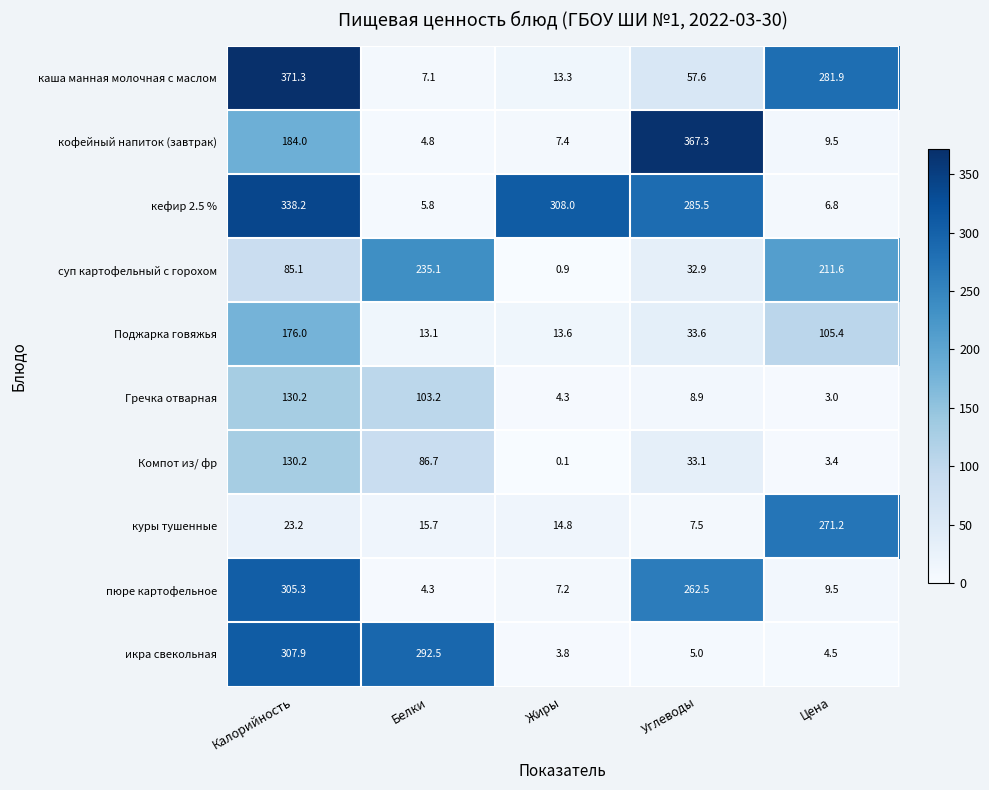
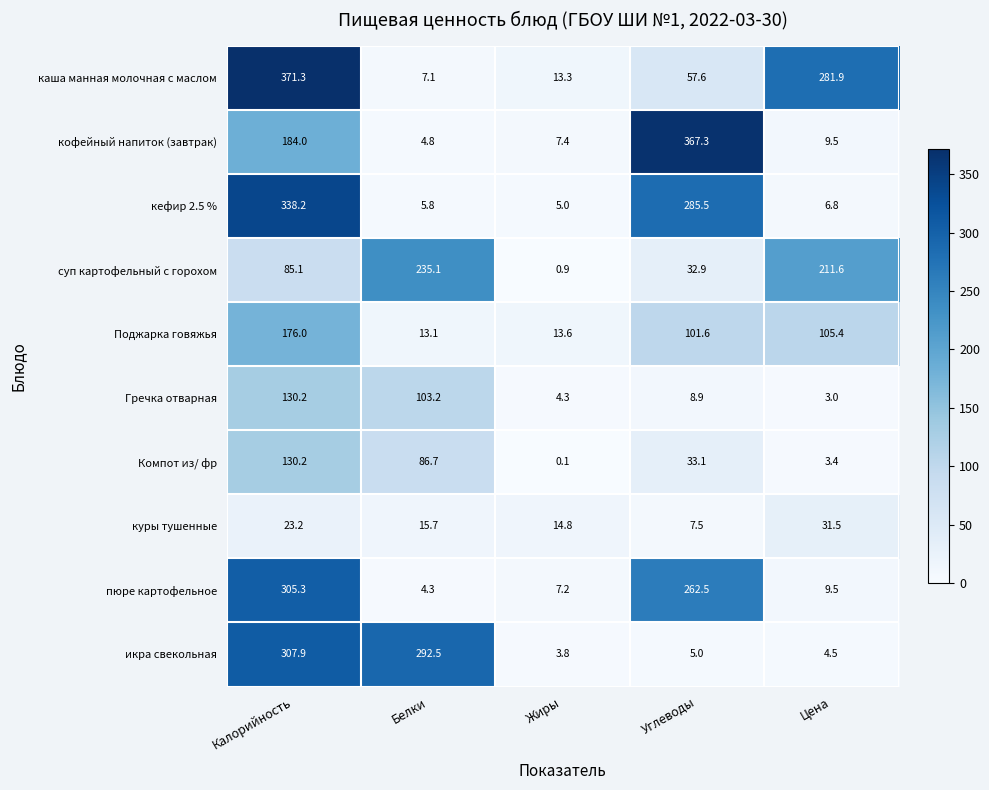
кефир 2.5 %, Жиры: 308.0 -> 5.0
Поджарка говяжья, Углеводы: 33.6 -> 101.6
куры тушенные, Цена: 271.2 -> 31.5
